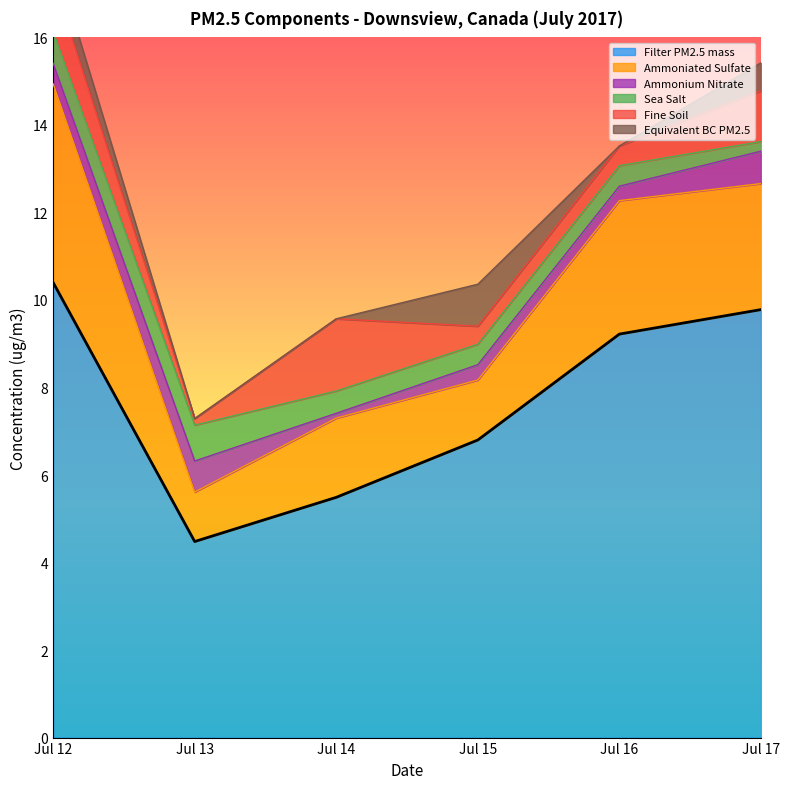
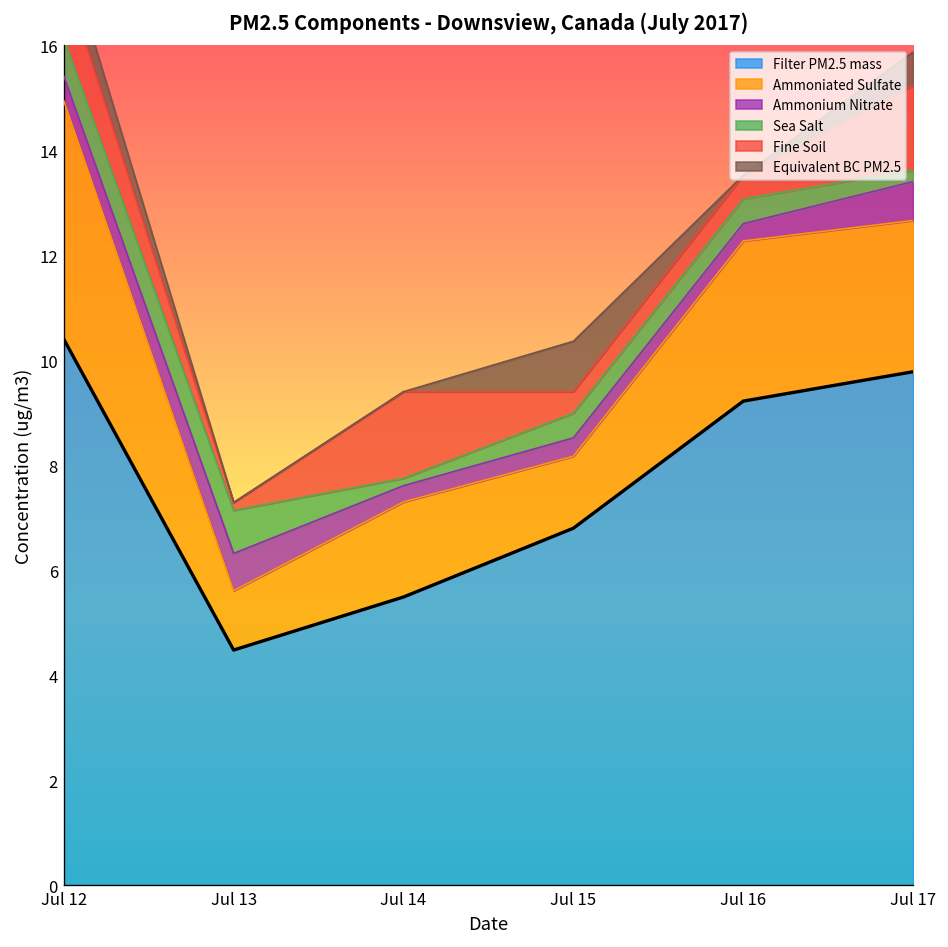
Ammonium Nitrate, Jul 14: 0.1 -> 0.3
Sea Salt, Jul 14: 0.5 -> 0.1
Fine Soil, Jul 17: 1.2 -> 1.6
